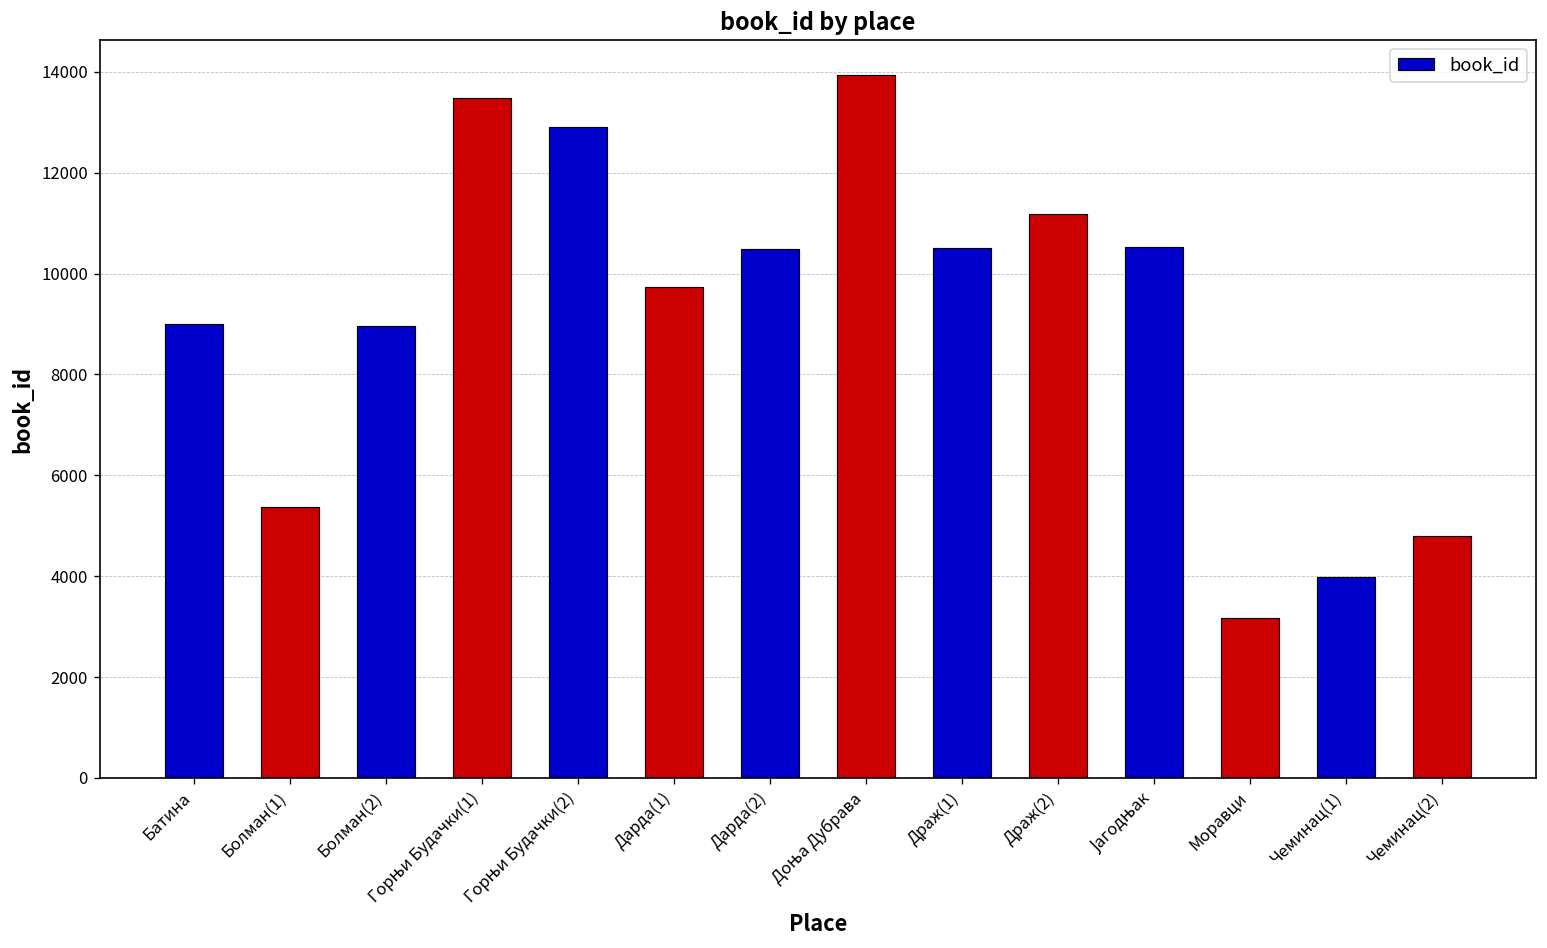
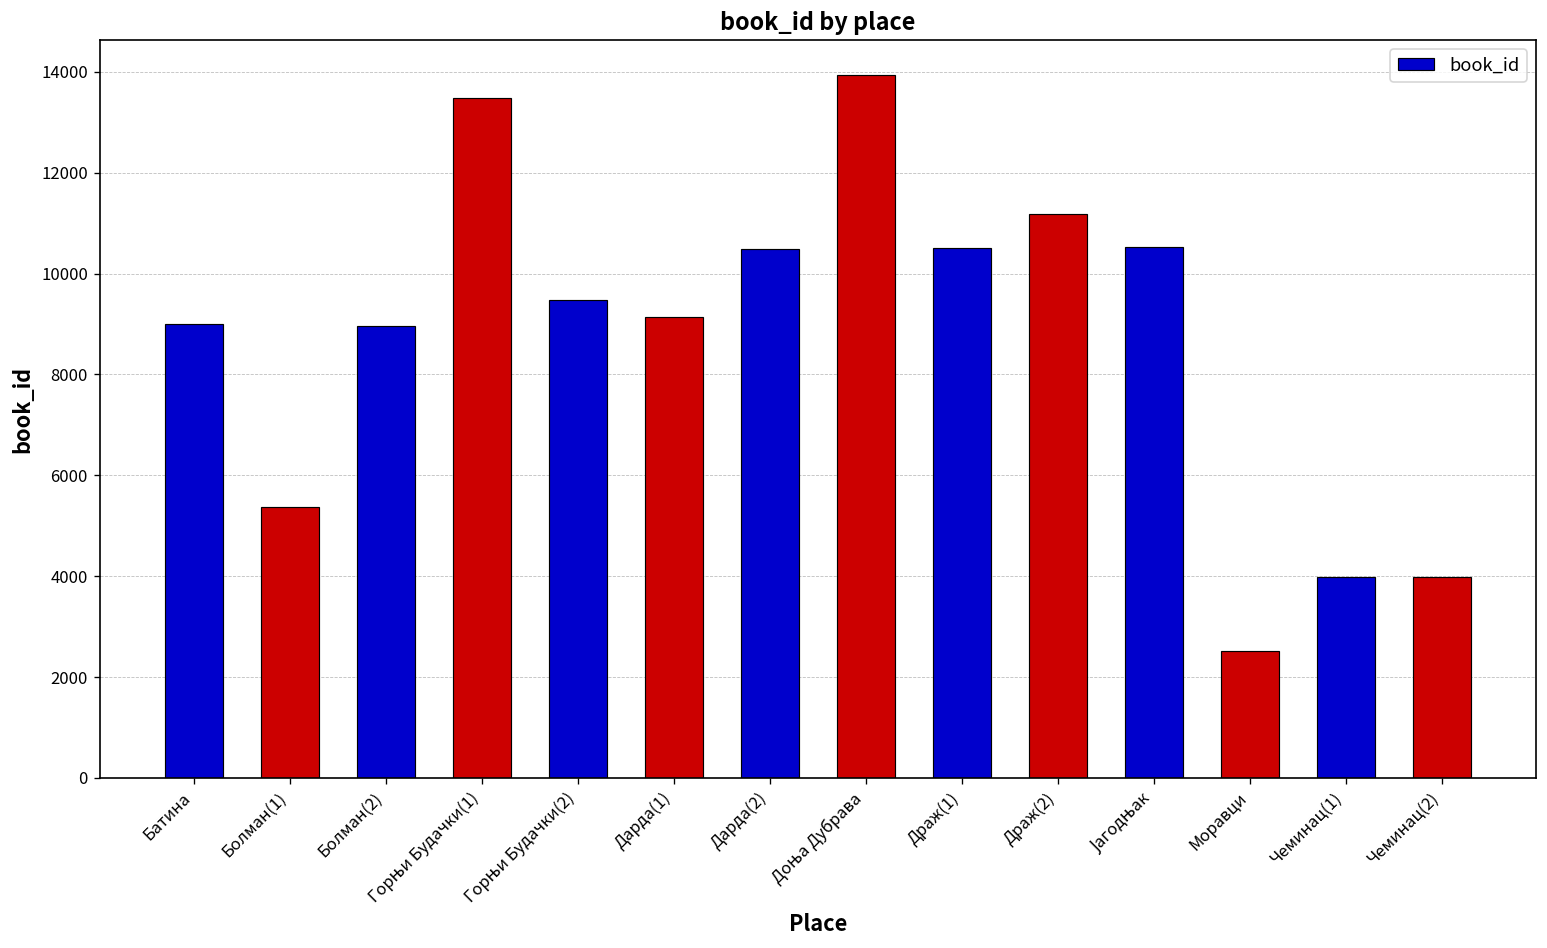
Горњи Будачки(2): 12900 -> 9500
Дарда(1): 9700 -> 9100
Моравци: 3200 -> 2500
Чеминац(2): 4800 -> 4000
